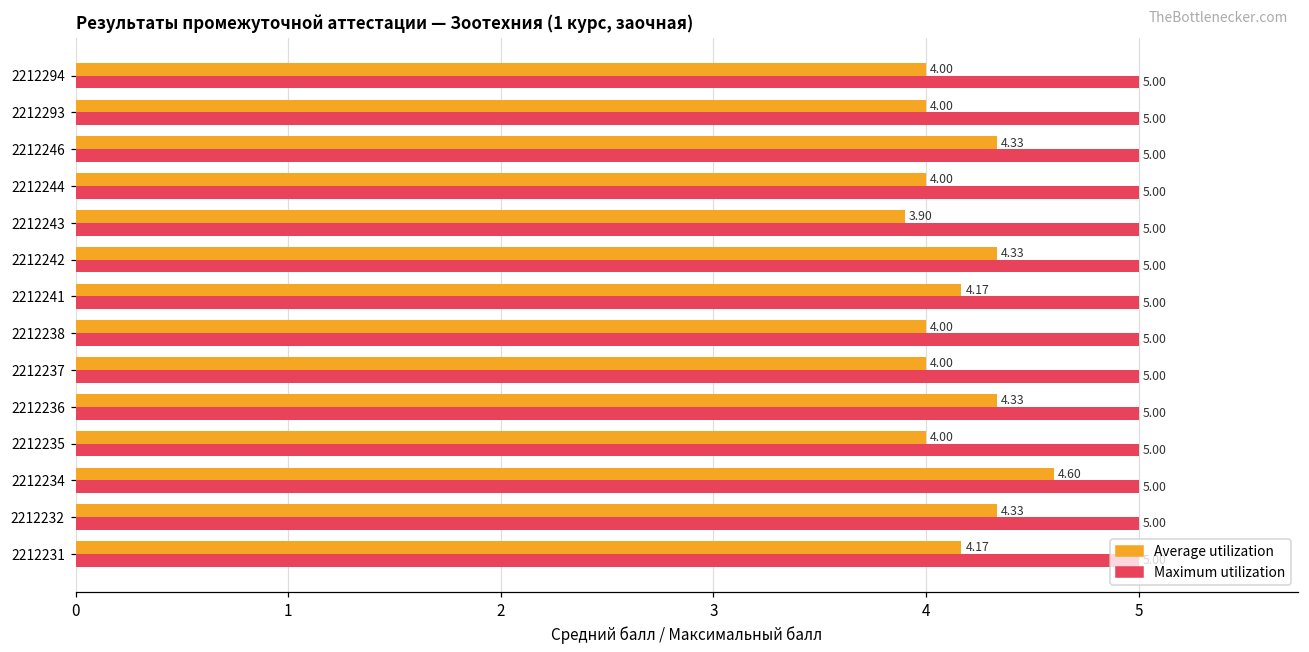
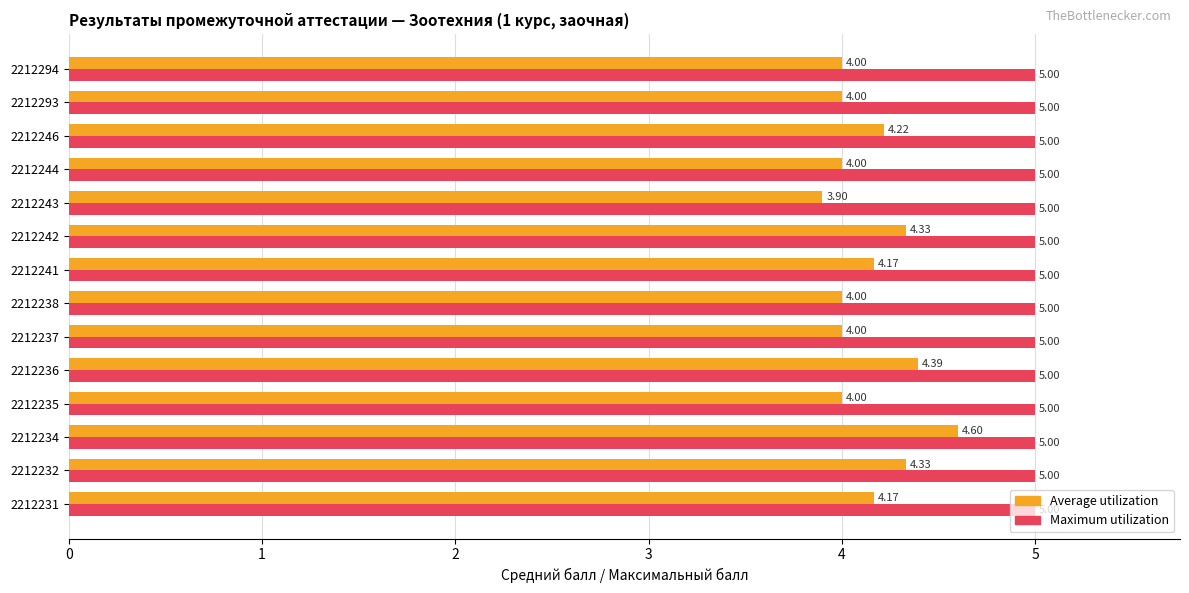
Average utilization, 2212246: 4.33 -> 4.22
Average utilization, 2212236: 4.33 -> 4.39
